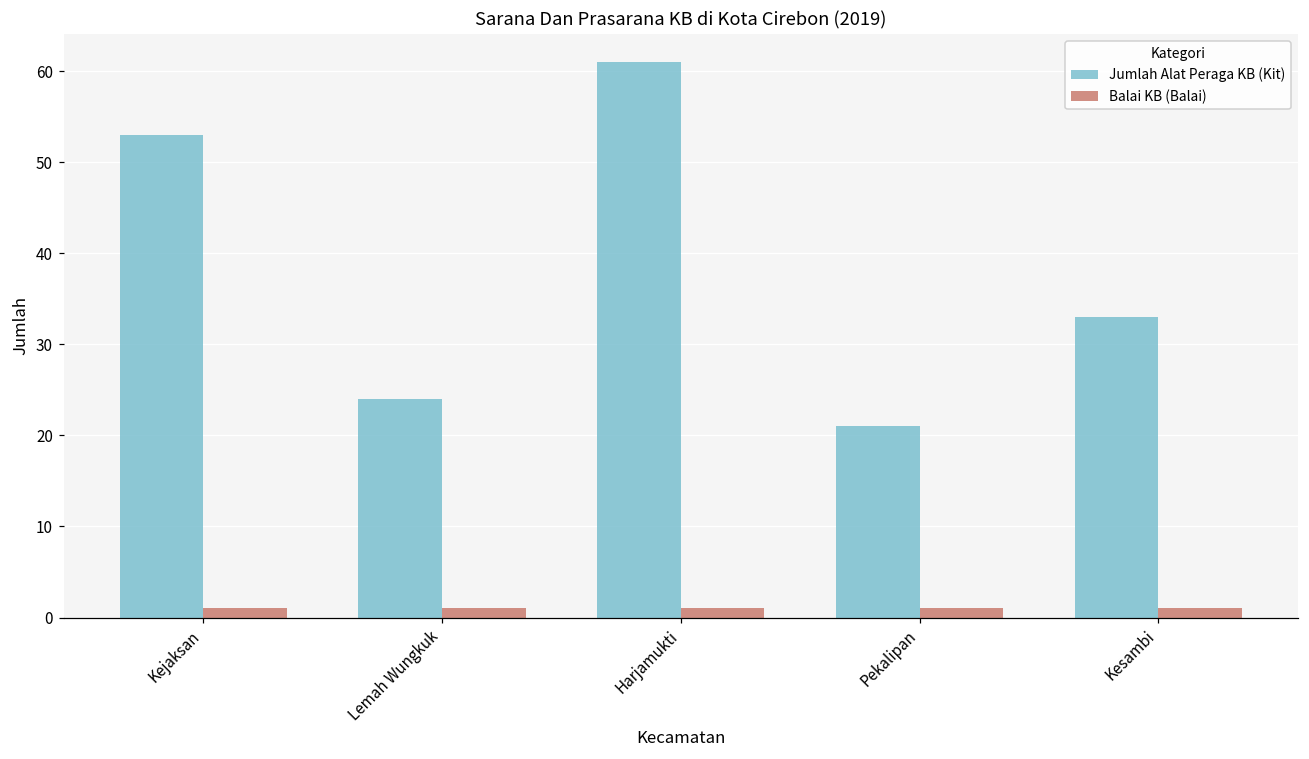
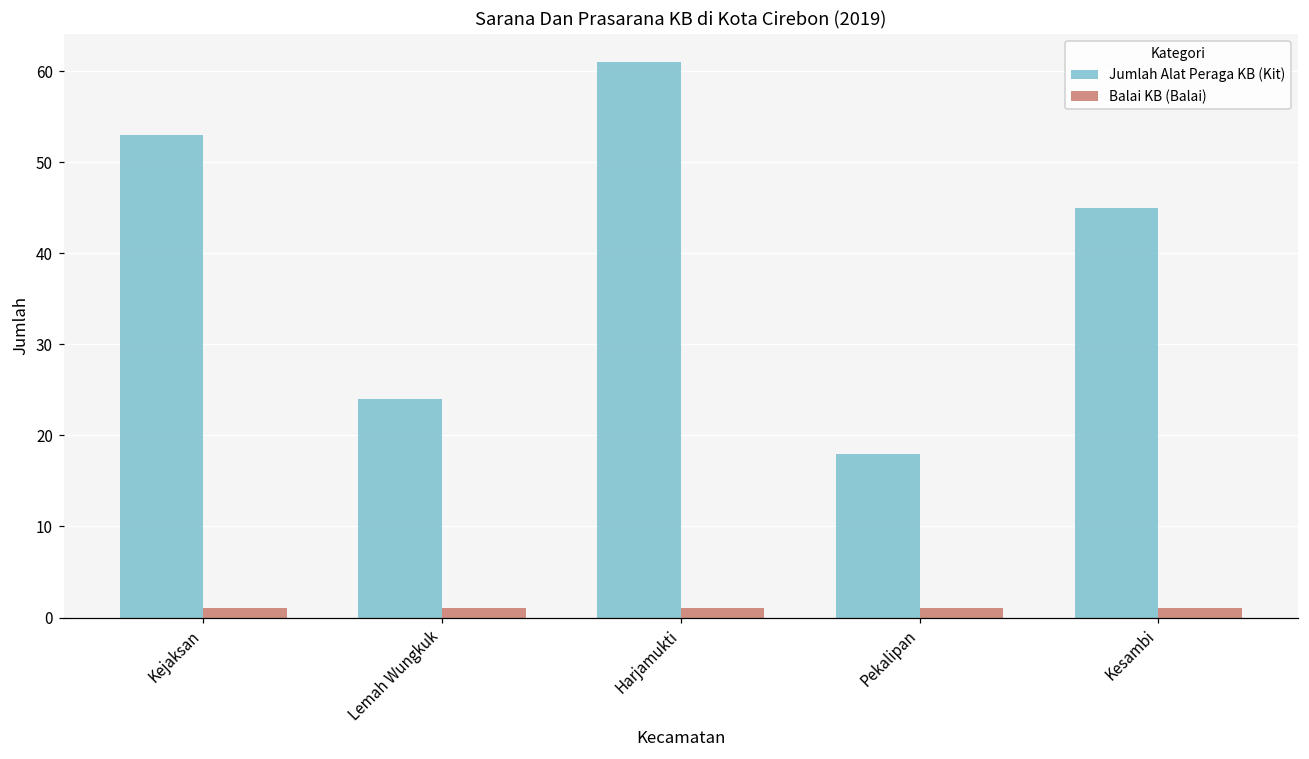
Jumlah Alat Peraga KB (Kit), Pekalipan: 21 -> 18
Jumlah Alat Peraga KB (Kit), Kesambi: 33 -> 45
